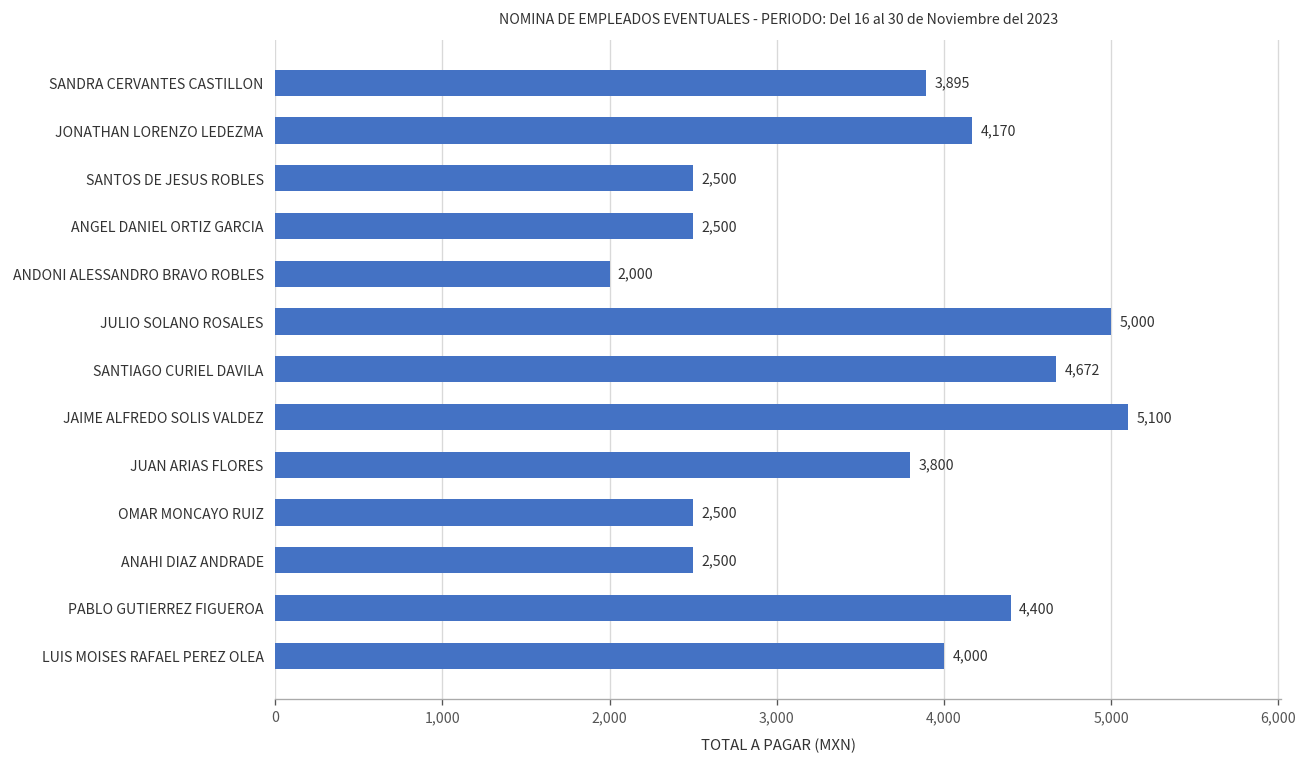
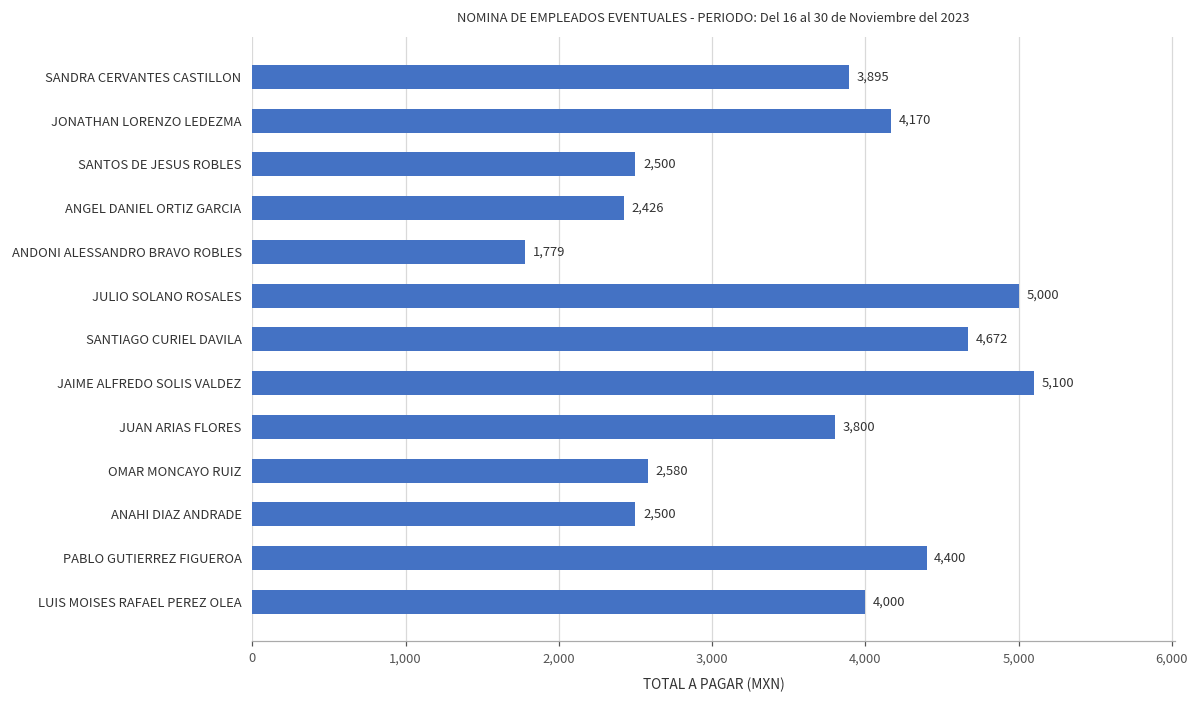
ANGEL DANIEL ORTIZ GARCIA: 2,500 -> 2,426
ANDONI ALESSANDRO BRAVO ROBLES: 2,000 -> 1,779
OMAR MONCAYO RUIZ: 2,500 -> 2,580
